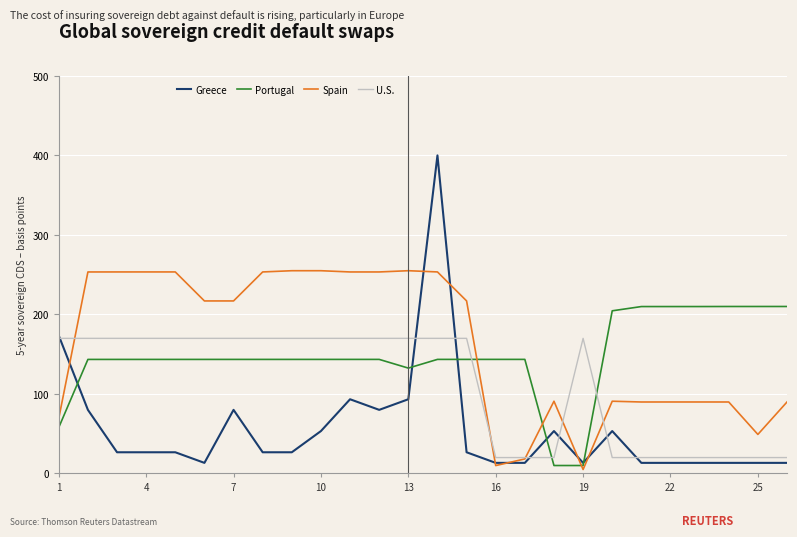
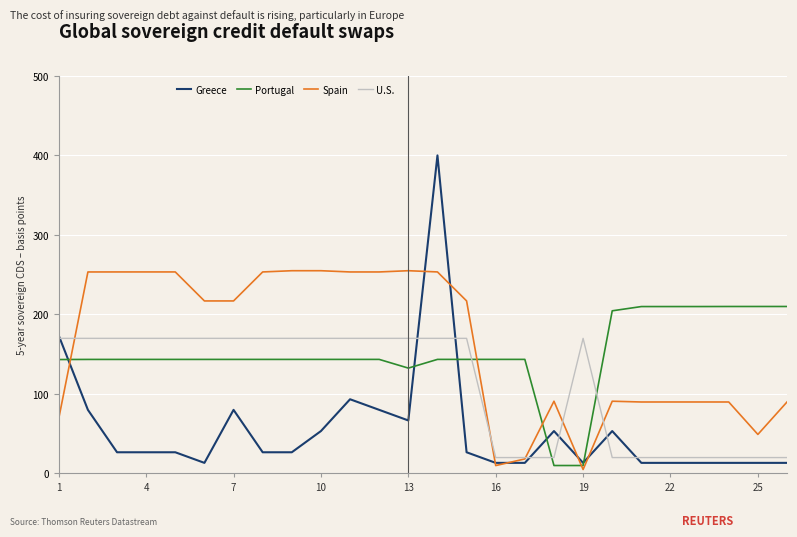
Portugal, 1: 60 -> 140
Greece, 13: 90 -> 70
